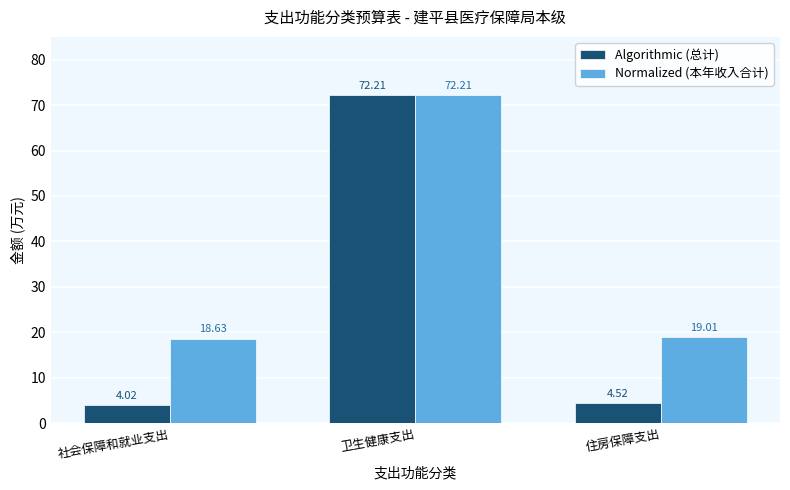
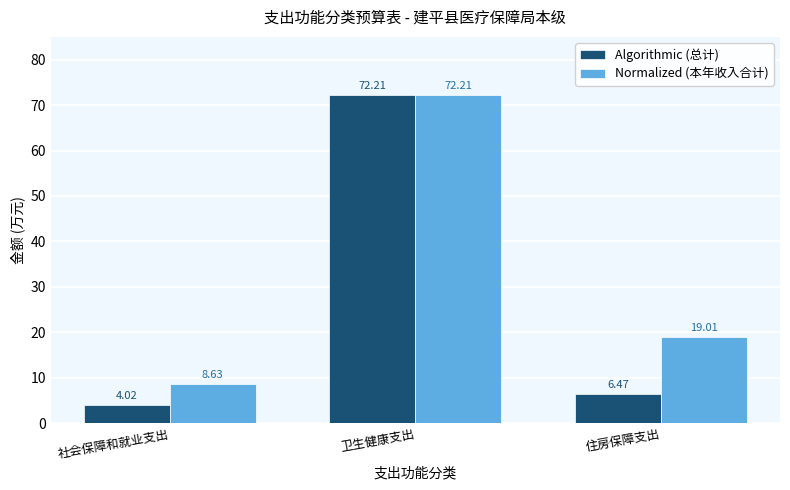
Normalized (本年收入合计), 社会保障和就业支出: 18.63 -> 8.63
Algorithmic (总计), 住房保障支出: 4.52 -> 6.47
